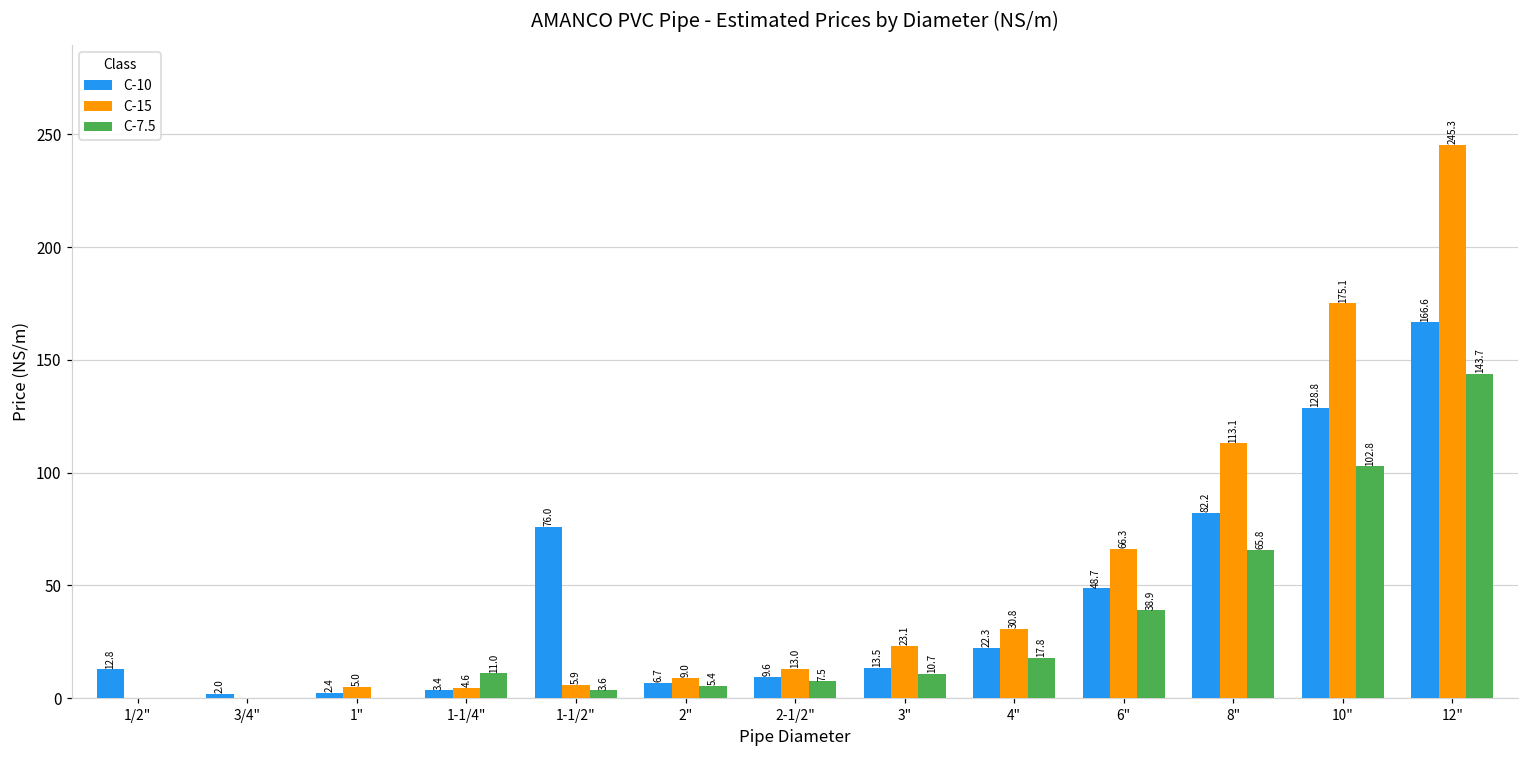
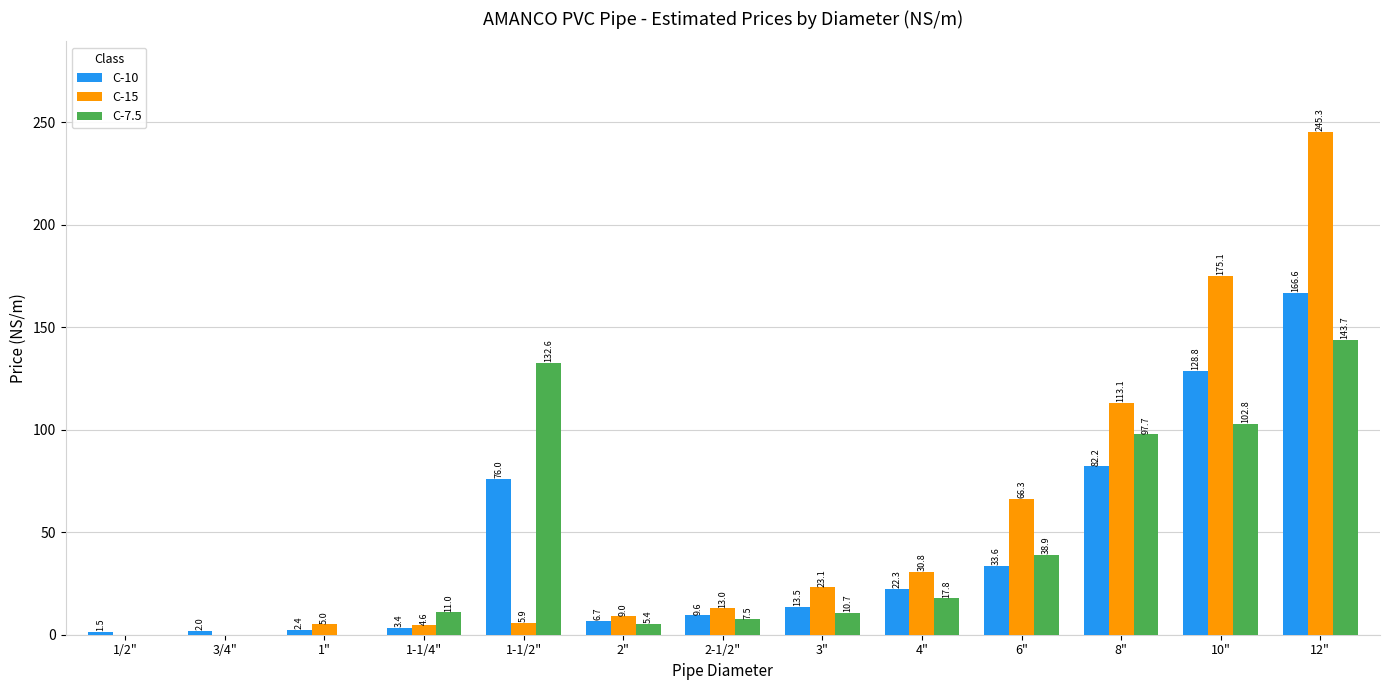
C-10, 1/2": 12.8 -> 1.5
C-7.5, 1-1/2": 3.6 -> 132.6
C-10, 6": 48.7 -> 33.6
C-7.5, 8": 65.8 -> 97.7
